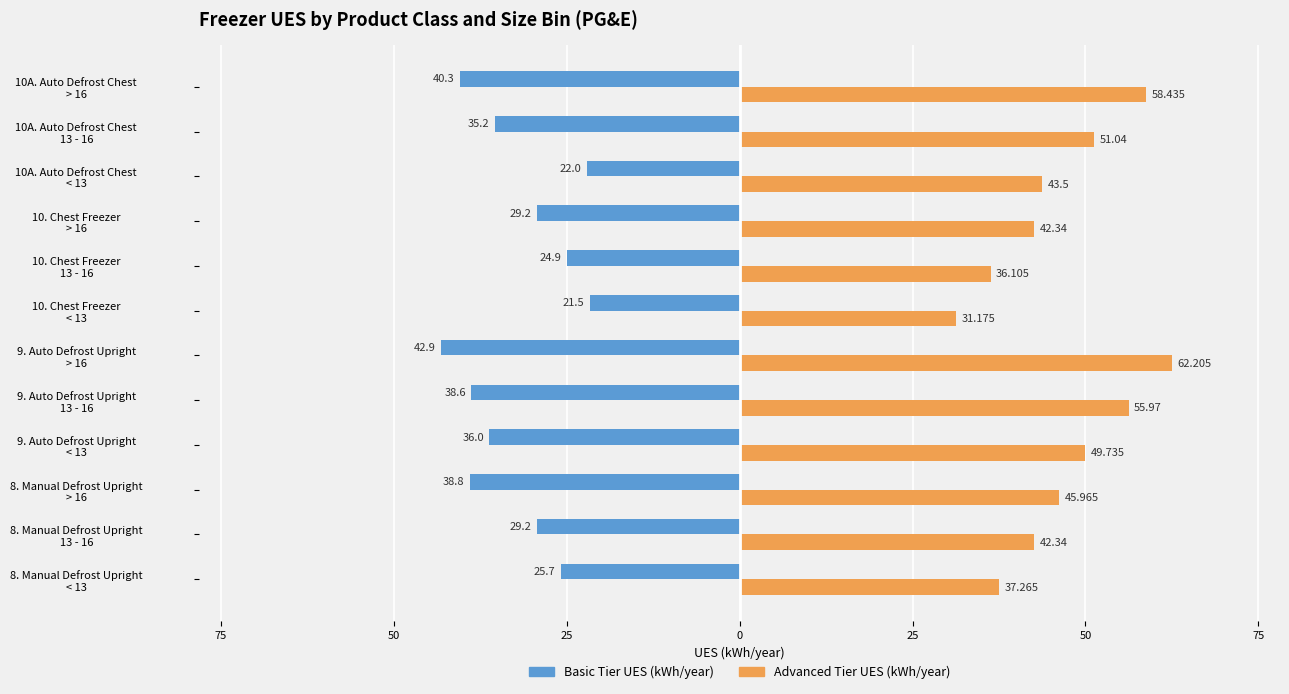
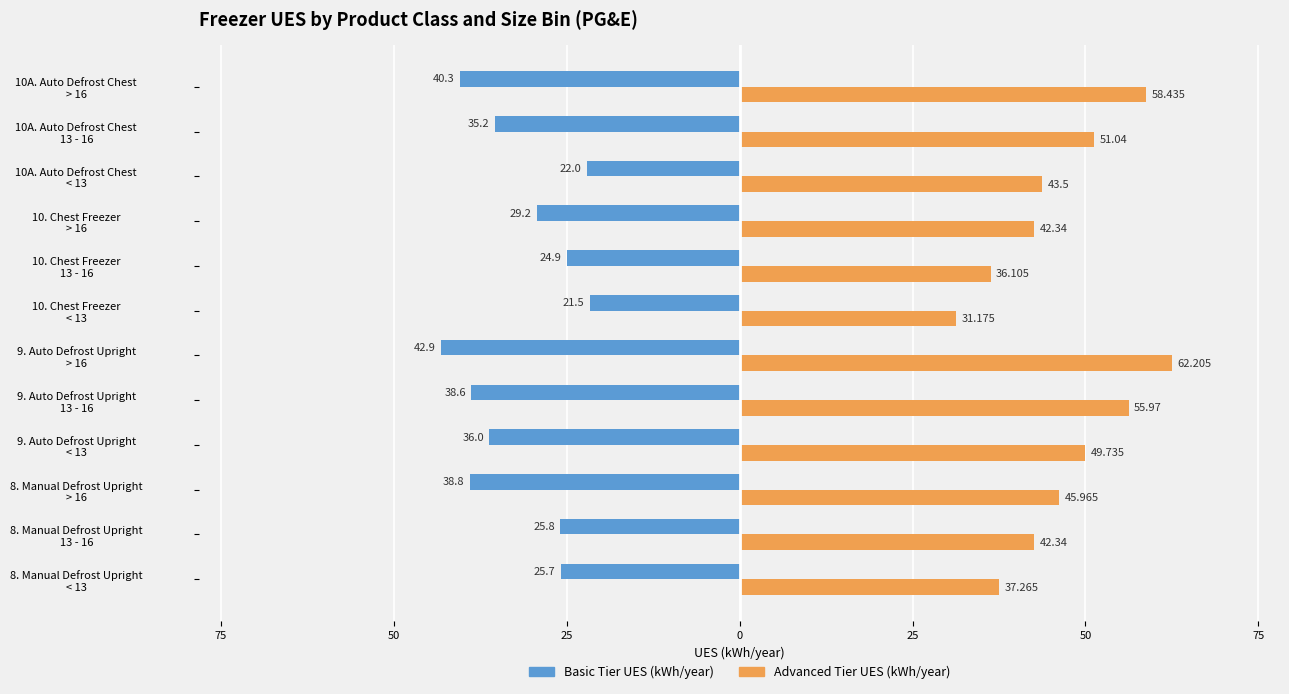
Basic Tier UES (kWh/year), 8. Manual Defrost Upright 13 - 16: 29.2 -> 25.8
